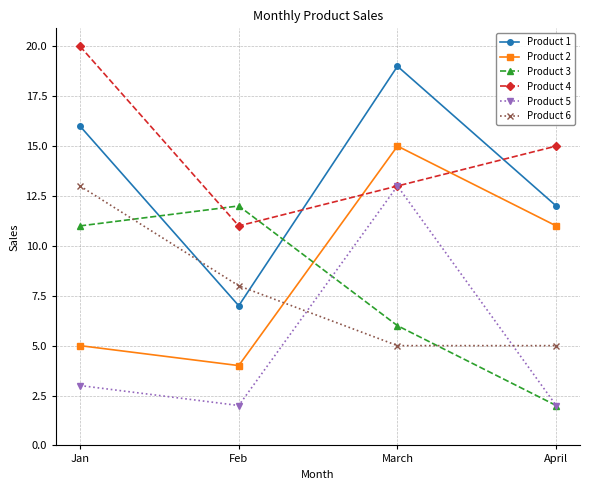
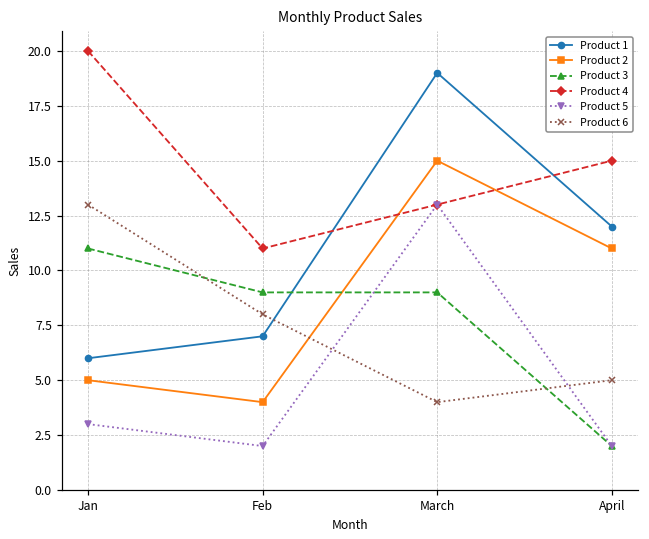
Product 1, Jan: 16 -> 6
Product 3, Feb: 12 -> 9
Product 3, March: 6 -> 9
Product 6, March: 5 -> 4
